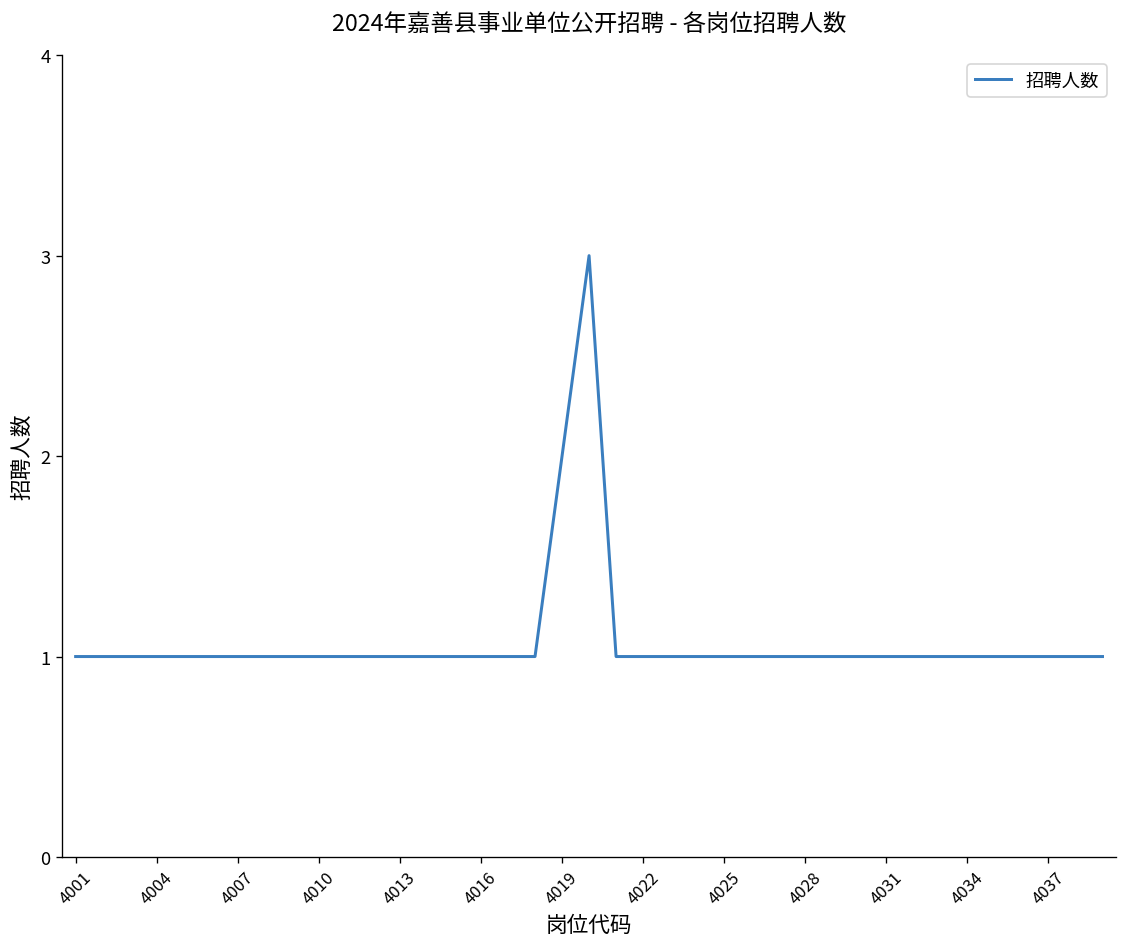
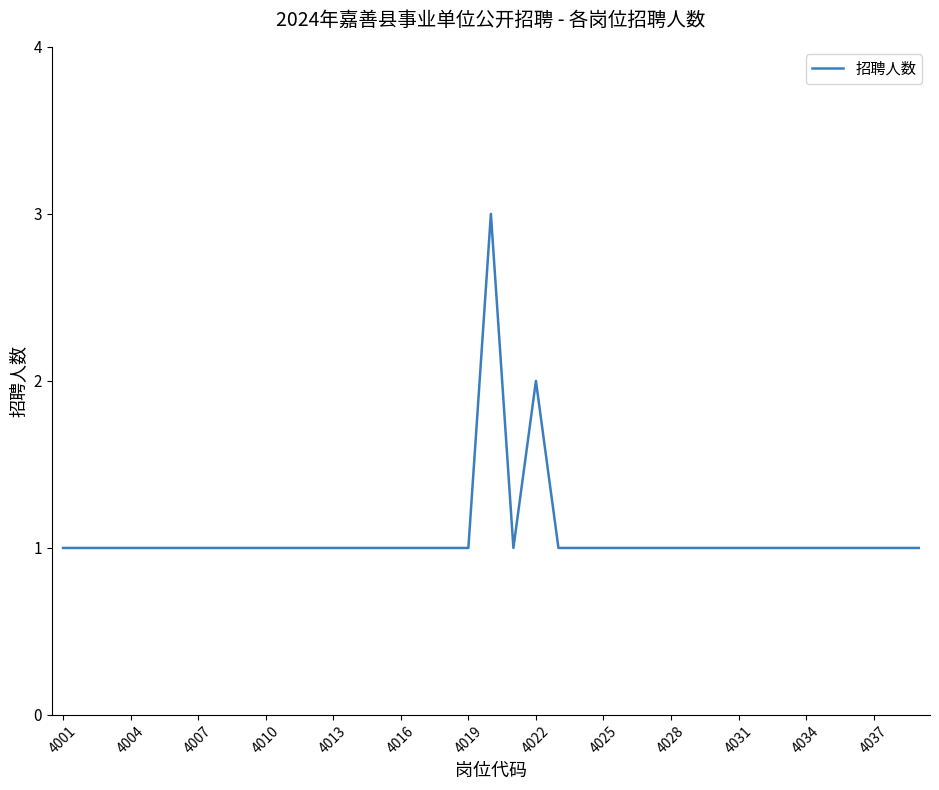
4019: 2 -> 1
4022: 1 -> 2
